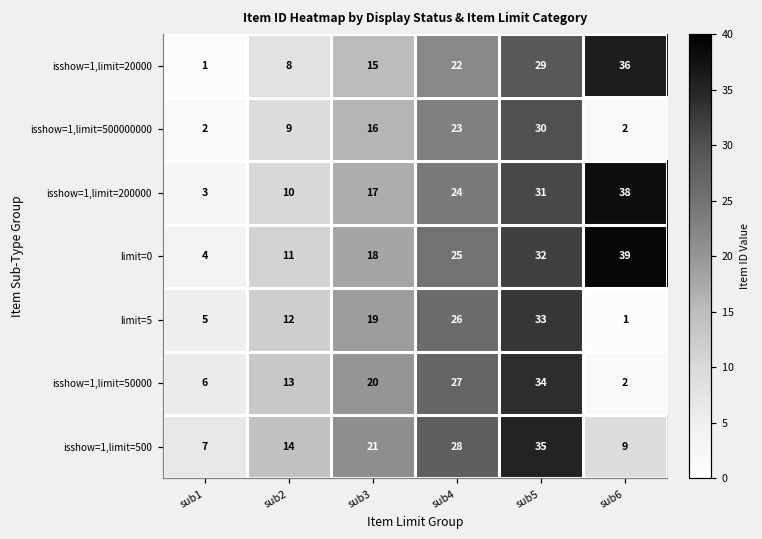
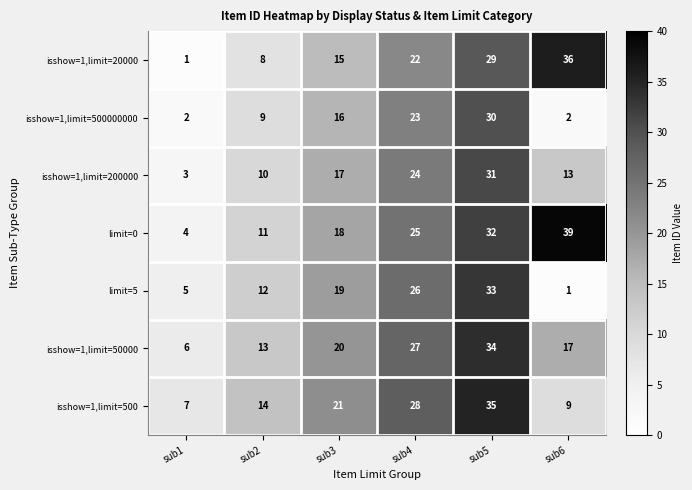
isshow=1,limit=200000, sub6: 38 -> 13
isshow=1,limit=50000, sub6: 2 -> 17
